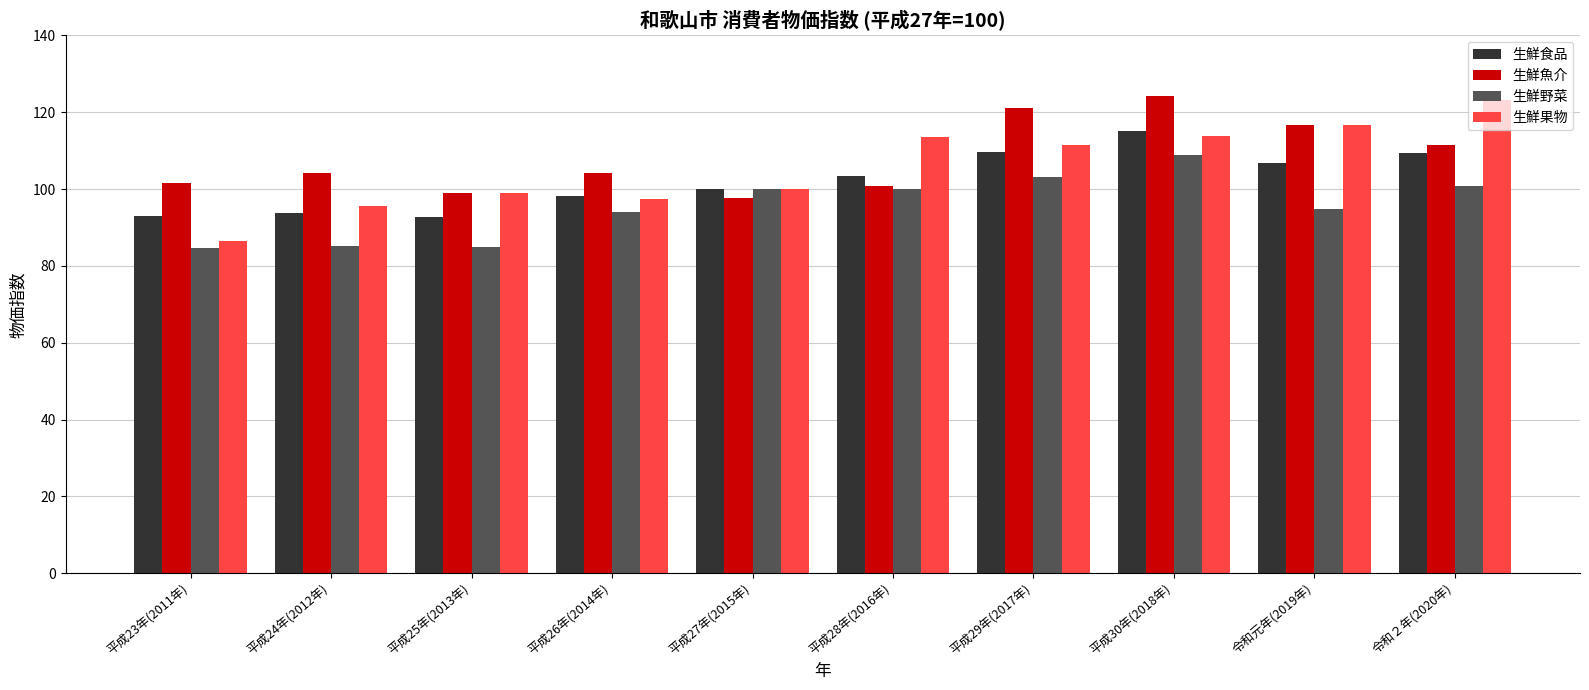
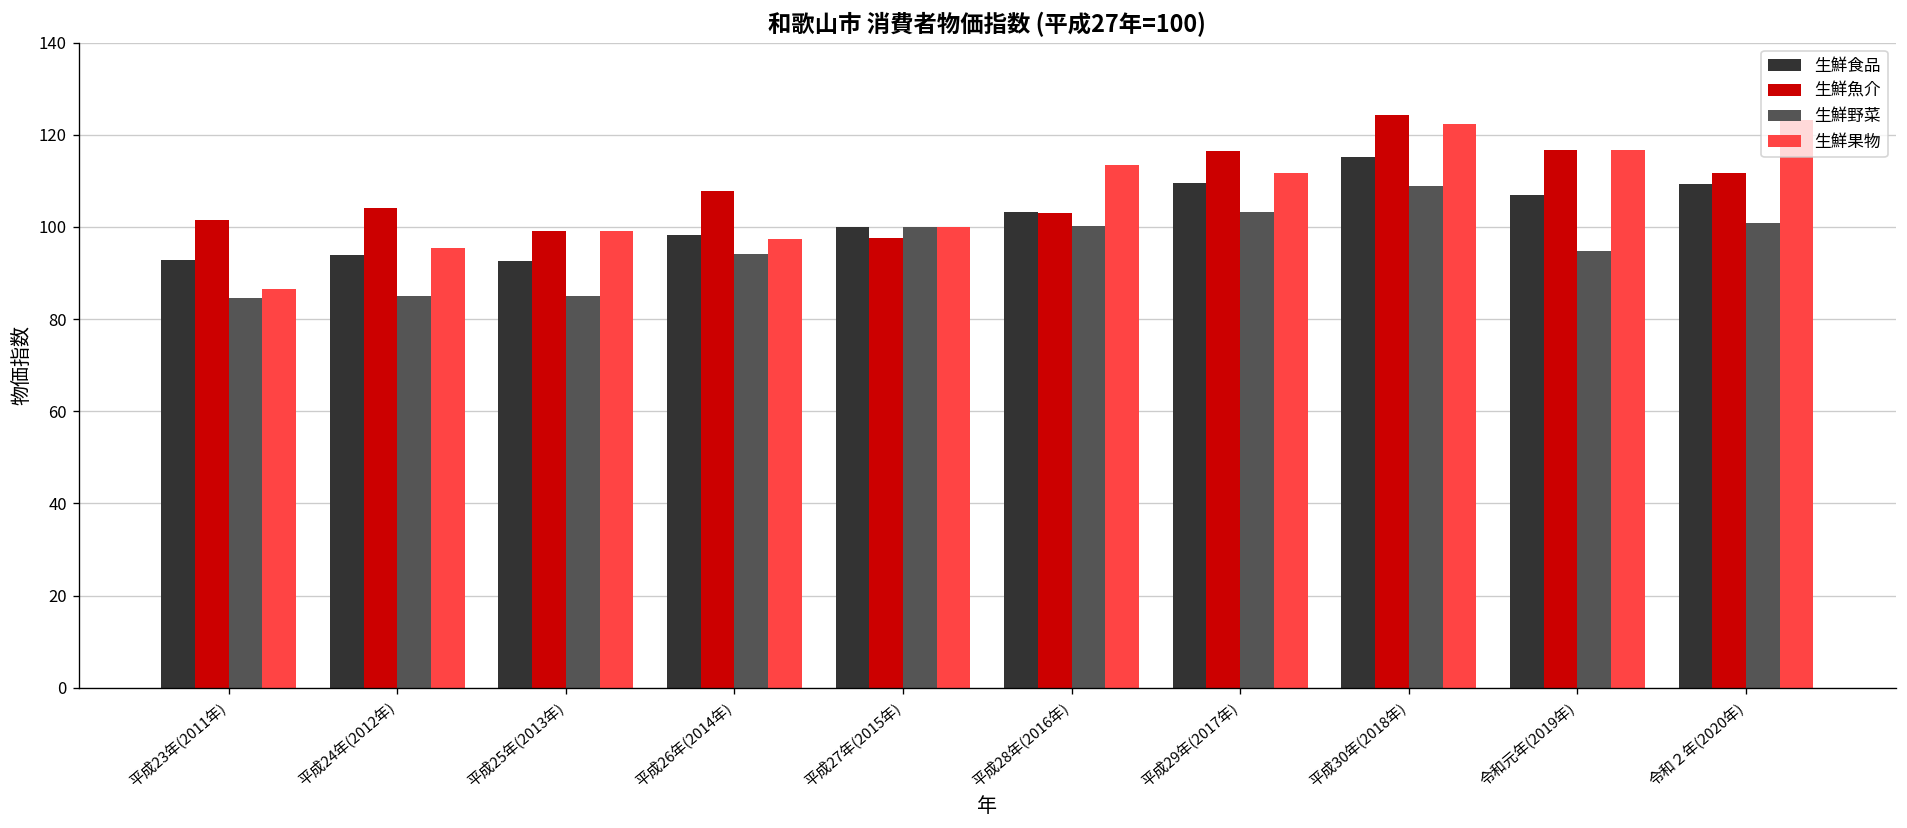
生鮮魚介, 平成26年(2014年): 104 -> 108
生鮮魚介, 平成28年(2016年): 101 -> 103
生鮮魚介, 平成29年(2017年): 121 -> 116
生鮮果物, 平成30年(2018年): 114 -> 122
